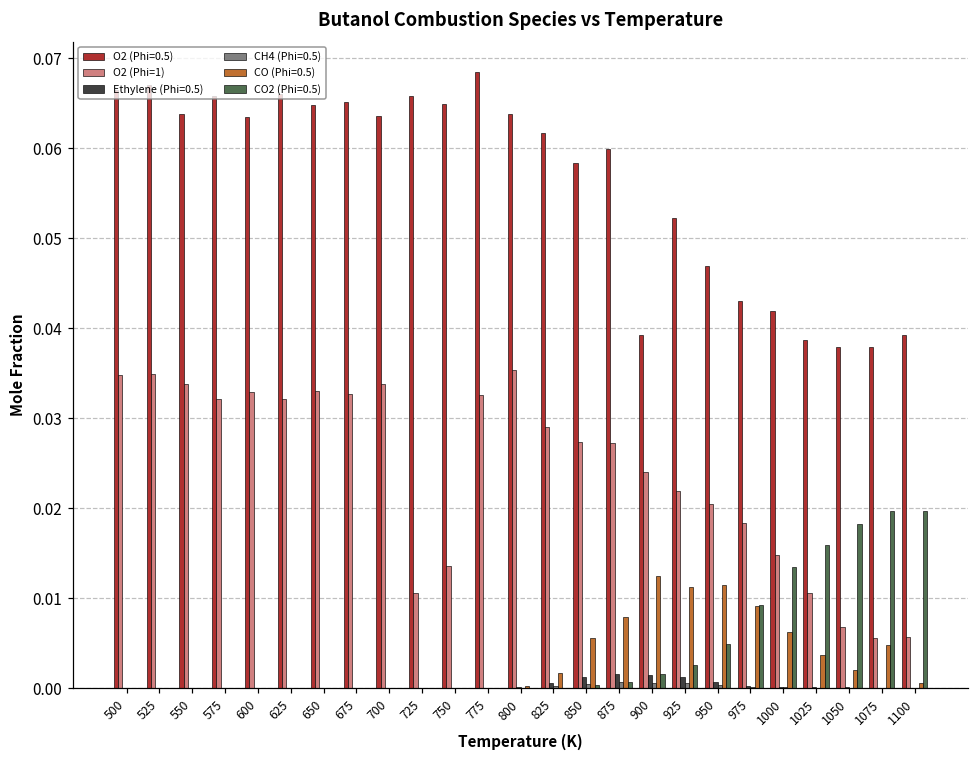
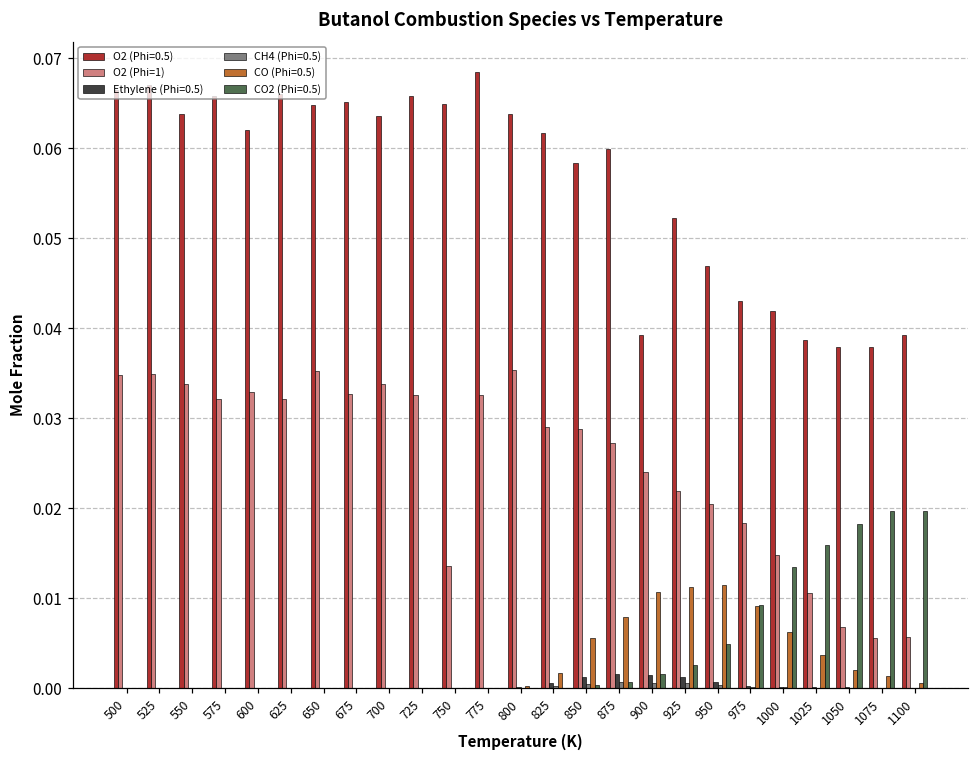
O2 (Phi=0.5), 600: 0.064 -> 0.062
O2 (Phi=1), 650: 0.033 -> 0.035
O2 (Phi=1), 725: 0.011 -> 0.033
O2 (Phi=1), 850: 0.027 -> 0.029
CO (Phi=0.5), 900: 0.012 -> 0.011
CO (Phi=0.5), 1075: 0.005 -> 0.001
